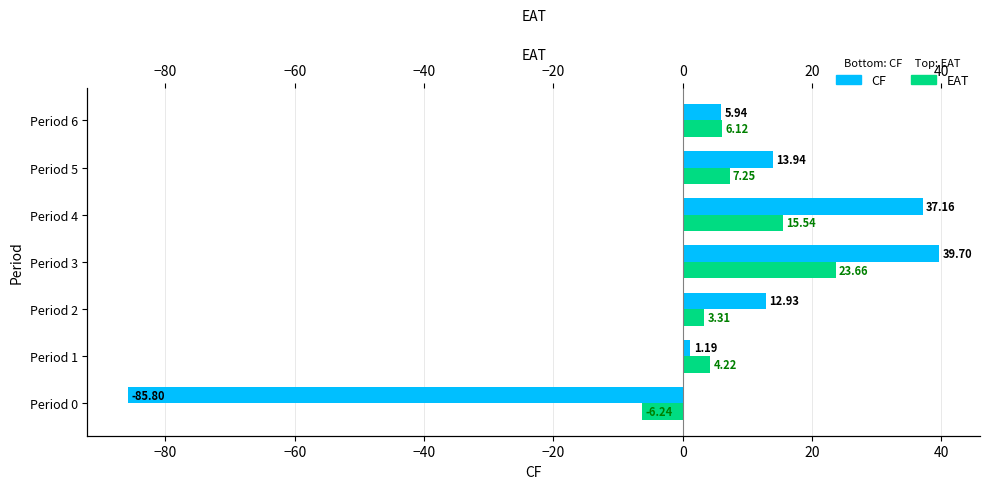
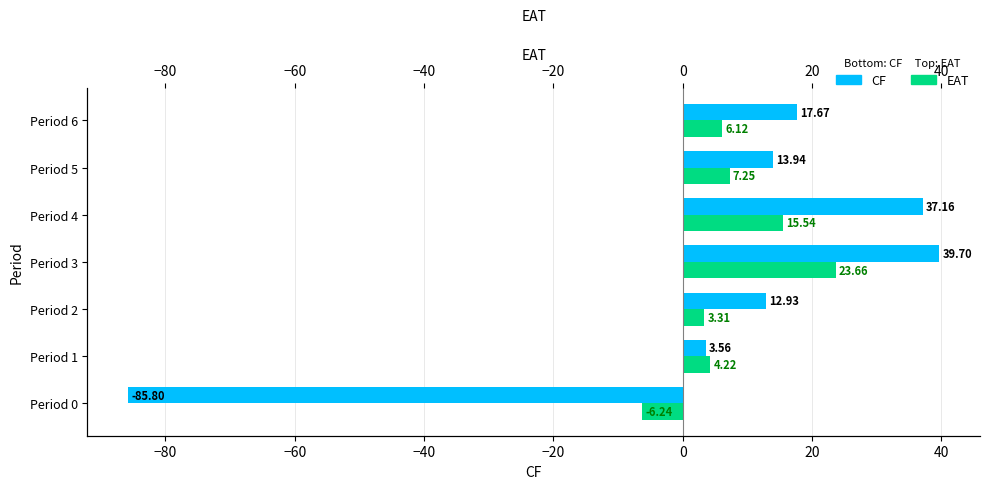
CF, Period 6: 5.94 -> 17.67
CF, Period 1: 1.19 -> 3.56
